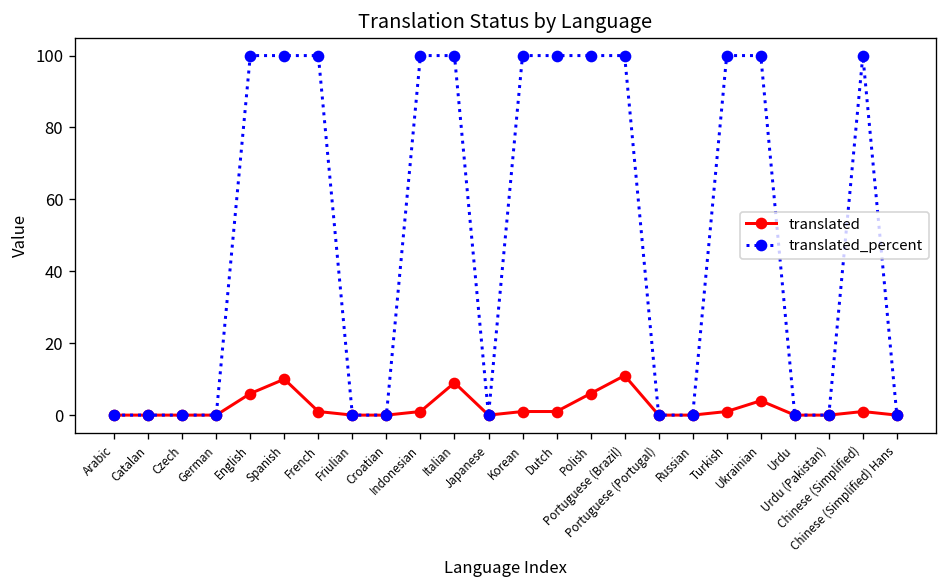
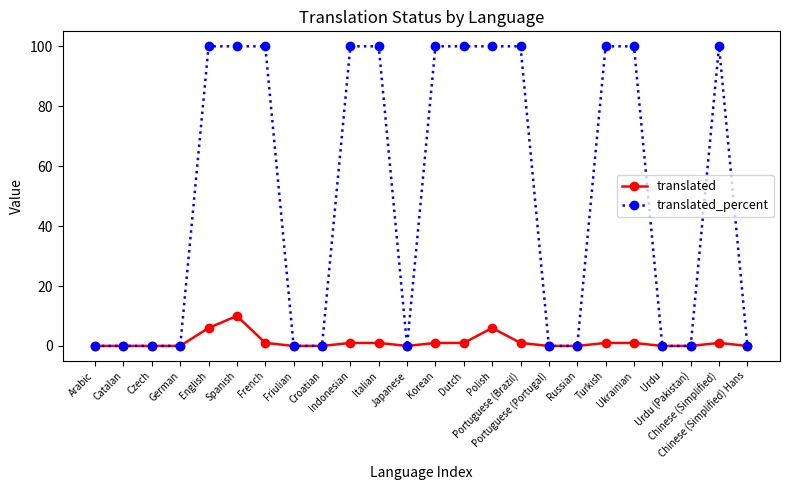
translated, Italian: 9 -> 1
translated, Portuguese (Brazil): 11 -> 1
translated, Ukrainian: 4 -> 1
